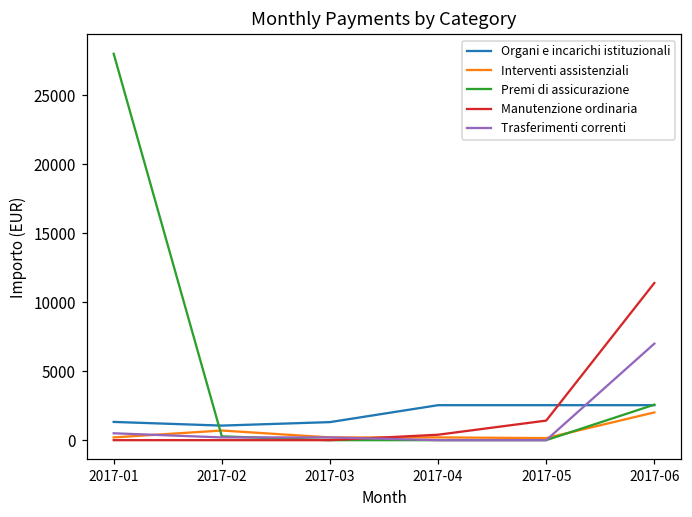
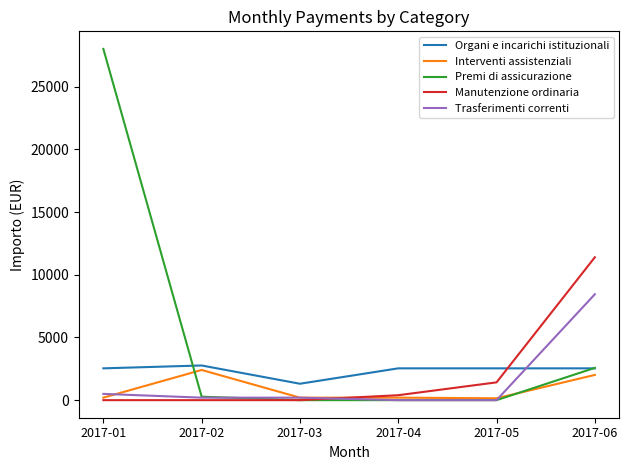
Organi e incarichi istituzionali, 2017-01: 1300 -> 2500
Organi e incarichi istituzionali, 2017-02: 1100 -> 2800
Interventi assistenziali, 2017-02: 700 -> 2400
Trasferimenti correnti, 2017-06: 7000 -> 8400
